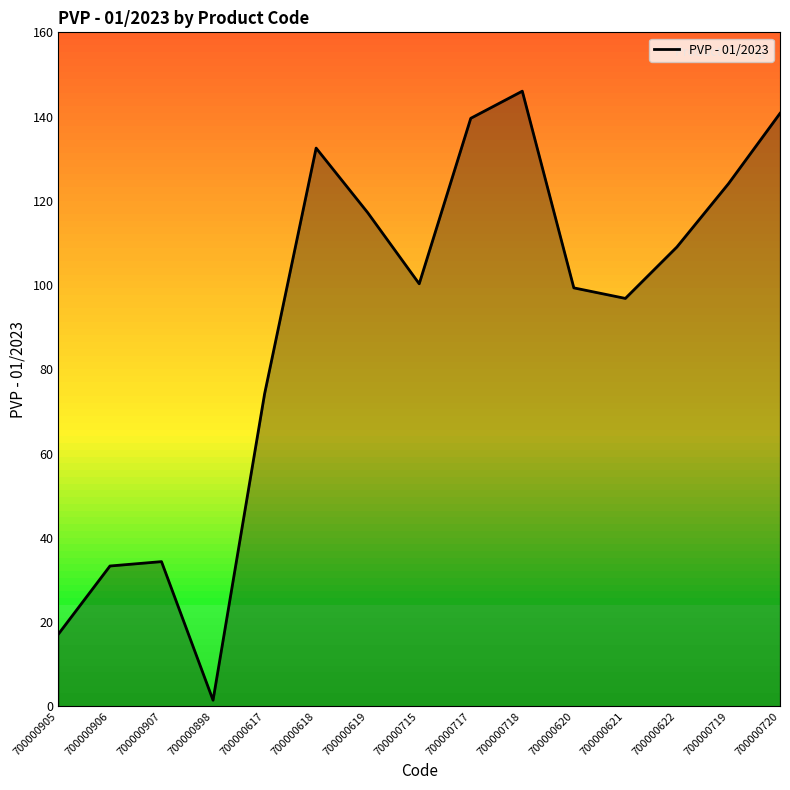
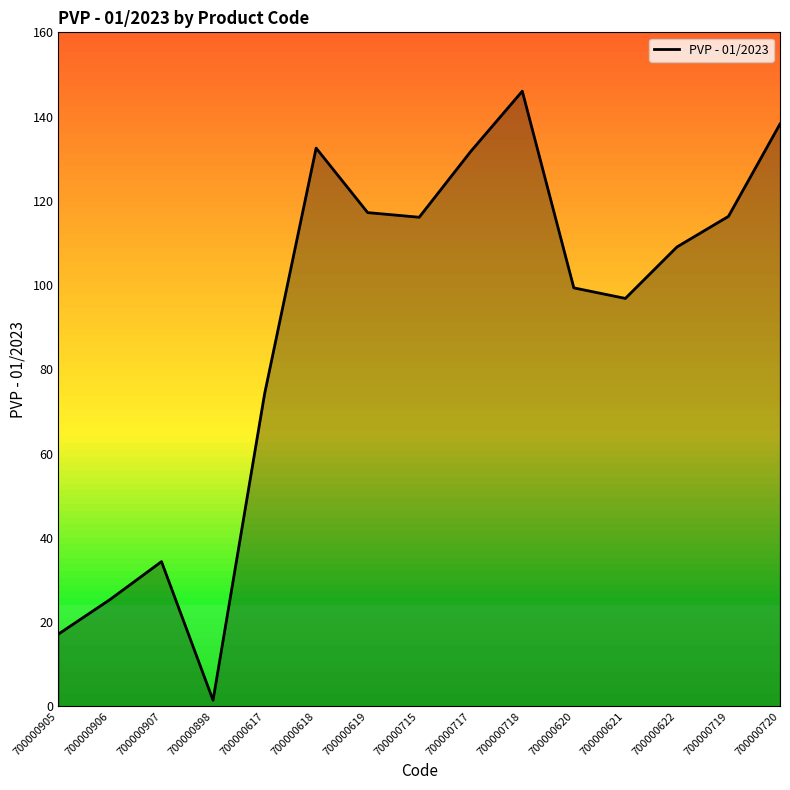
700000906: 33 -> 25
700000715: 100 -> 116
700000717: 140 -> 132
700000719: 124 -> 116
700000720: 141 -> 138
